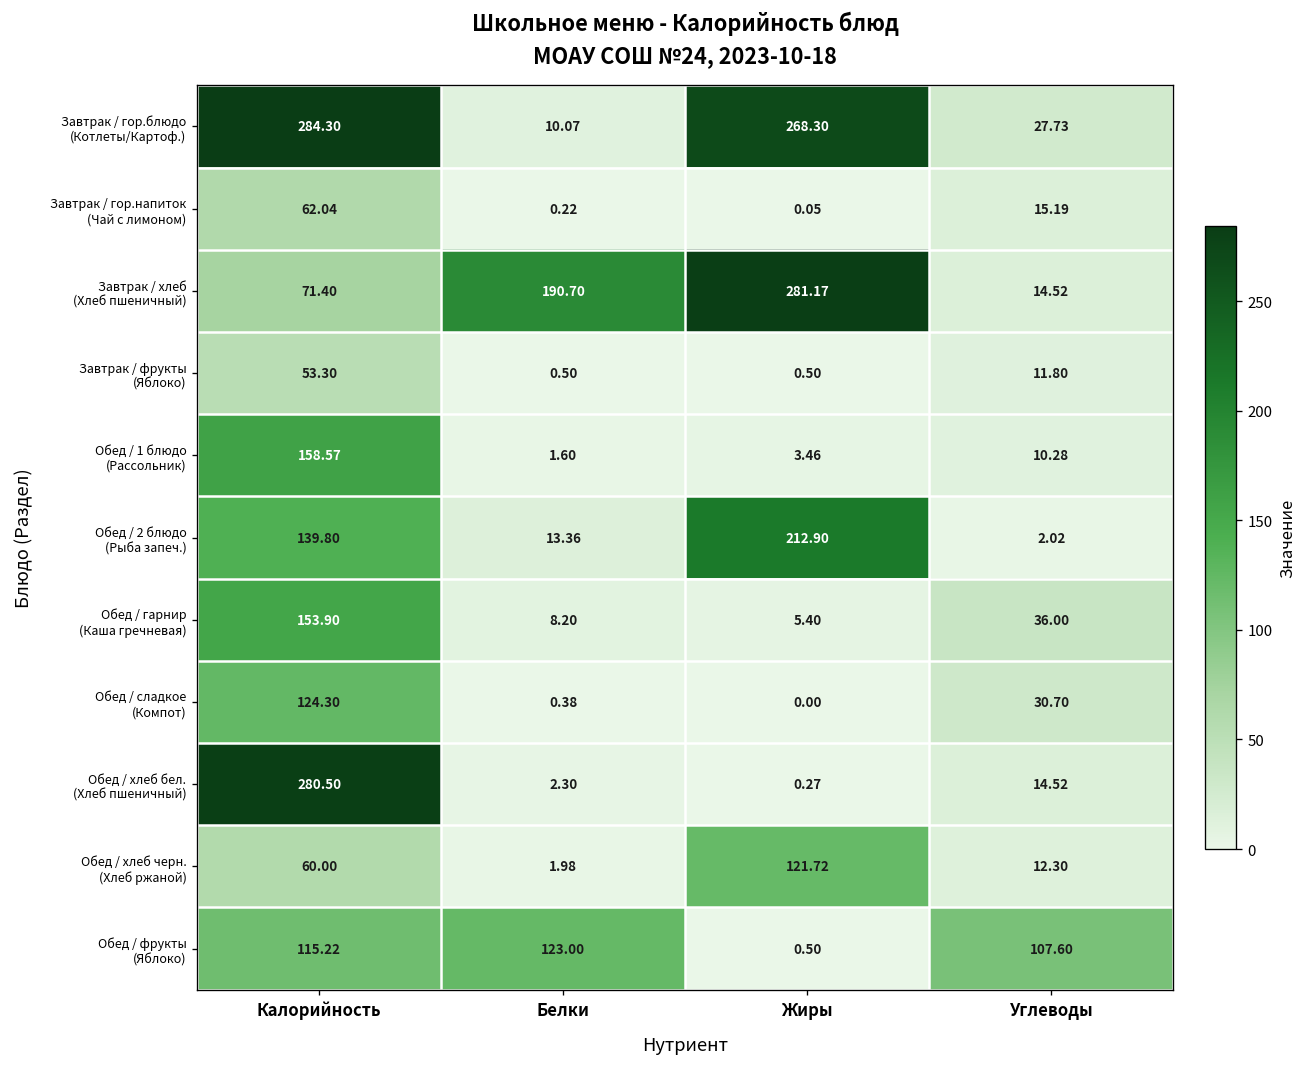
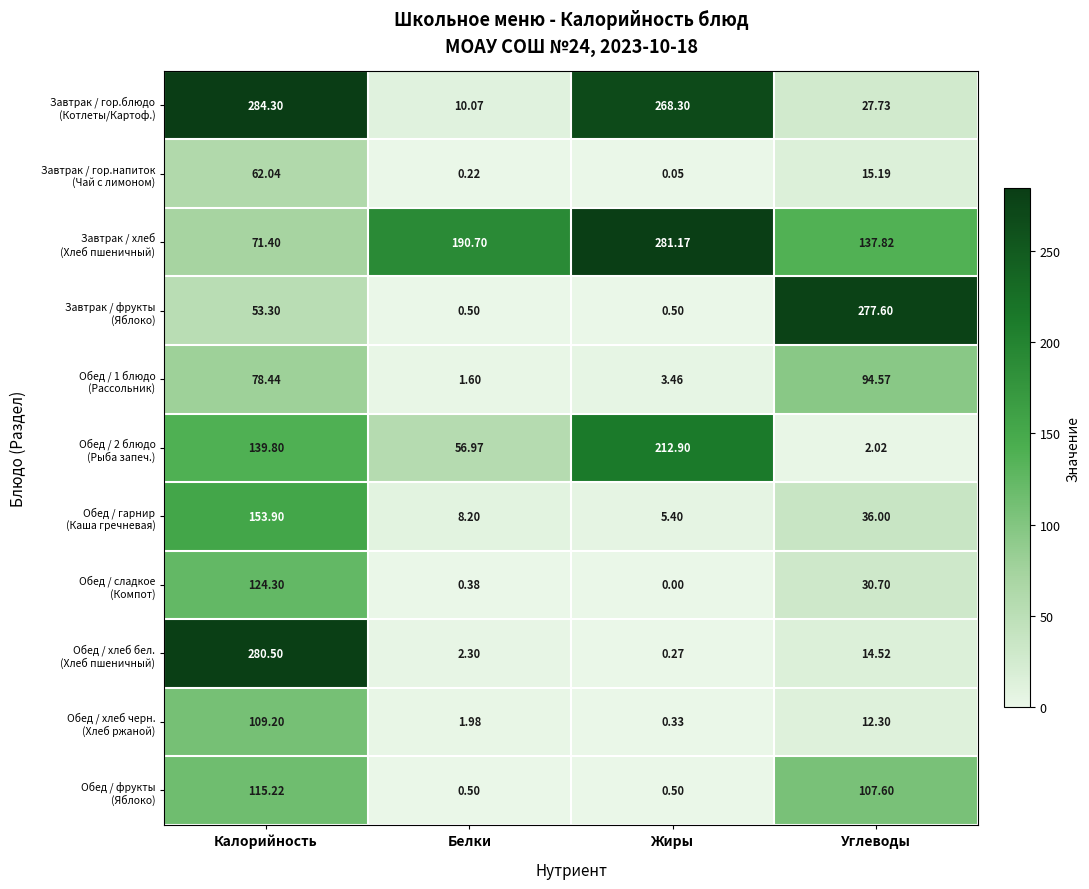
Завтрак / хлеб (Хлеб пшеничный), Углеводы: 14.52 -> 137.82
Завтрак / фрукты (Яблоко), Углеводы: 11.80 -> 277.60
Обед / 1 блюдо (Рассольник), Калорийность: 158.57 -> 78.44
Обед / 1 блюдо (Рассольник), Углеводы: 10.28 -> 94.57
Обед / 2 блюдо (Рыба запеч.), Белки: 13.36 -> 56.97
Обед / хлеб черн. (Хлеб ржаной), Калорийность: 60.00 -> 109.20
Обед / хлеб черн. (Хлеб ржаной), Жиры: 121.72 -> 0.33
Обед / фрукты (Яблоко), Белки: 123.00 -> 0.50
